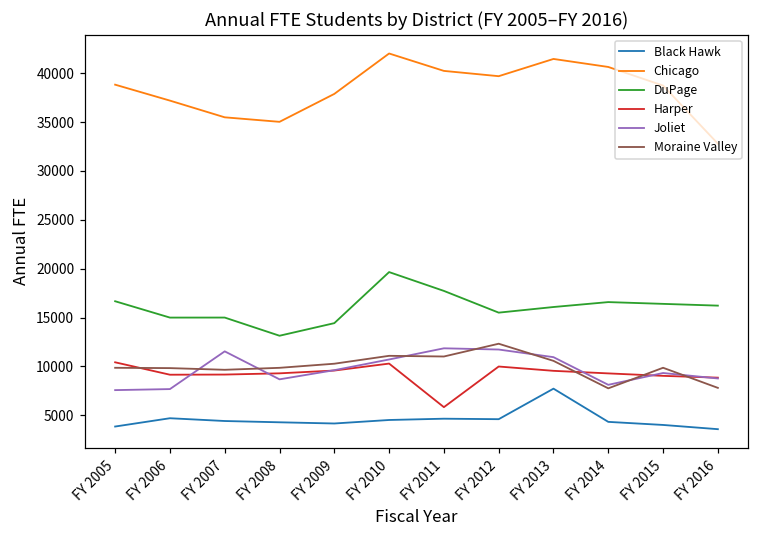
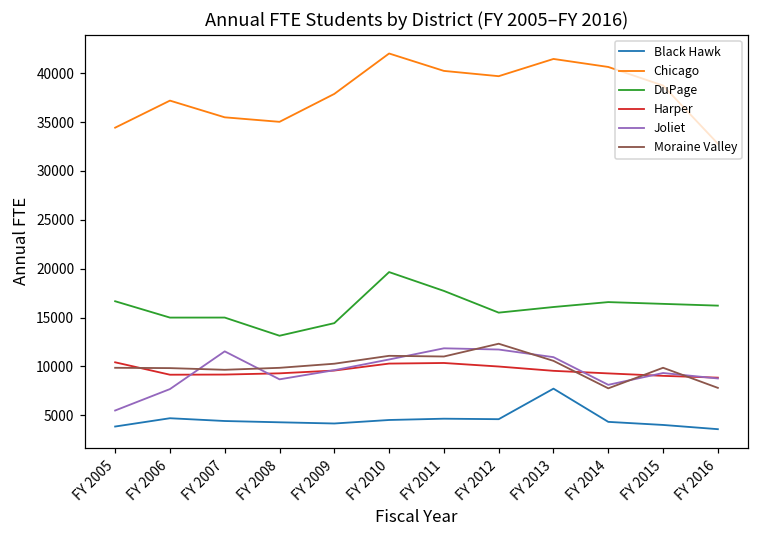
Chicago, FY 2005: 39000 -> 34000
Joliet, FY 2005: 8000 -> 5000
Harper, FY 2011: 6000 -> 10000
